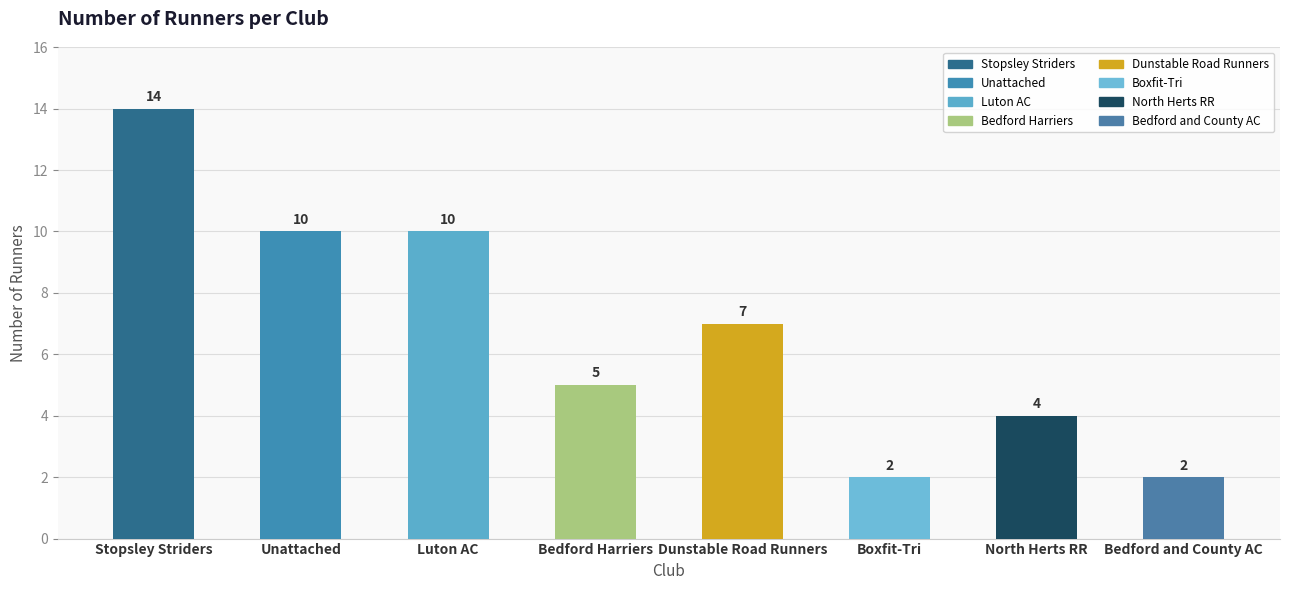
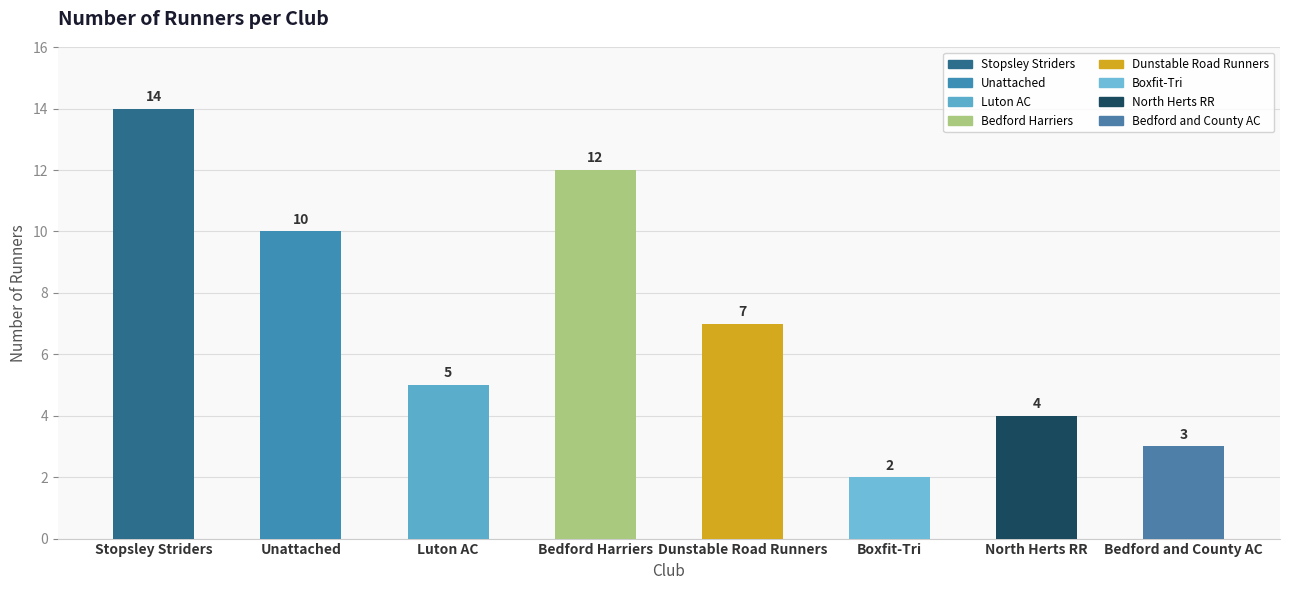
Luton AC: 10 -> 5
Bedford Harriers: 5 -> 12
Bedford and County AC: 2 -> 3
